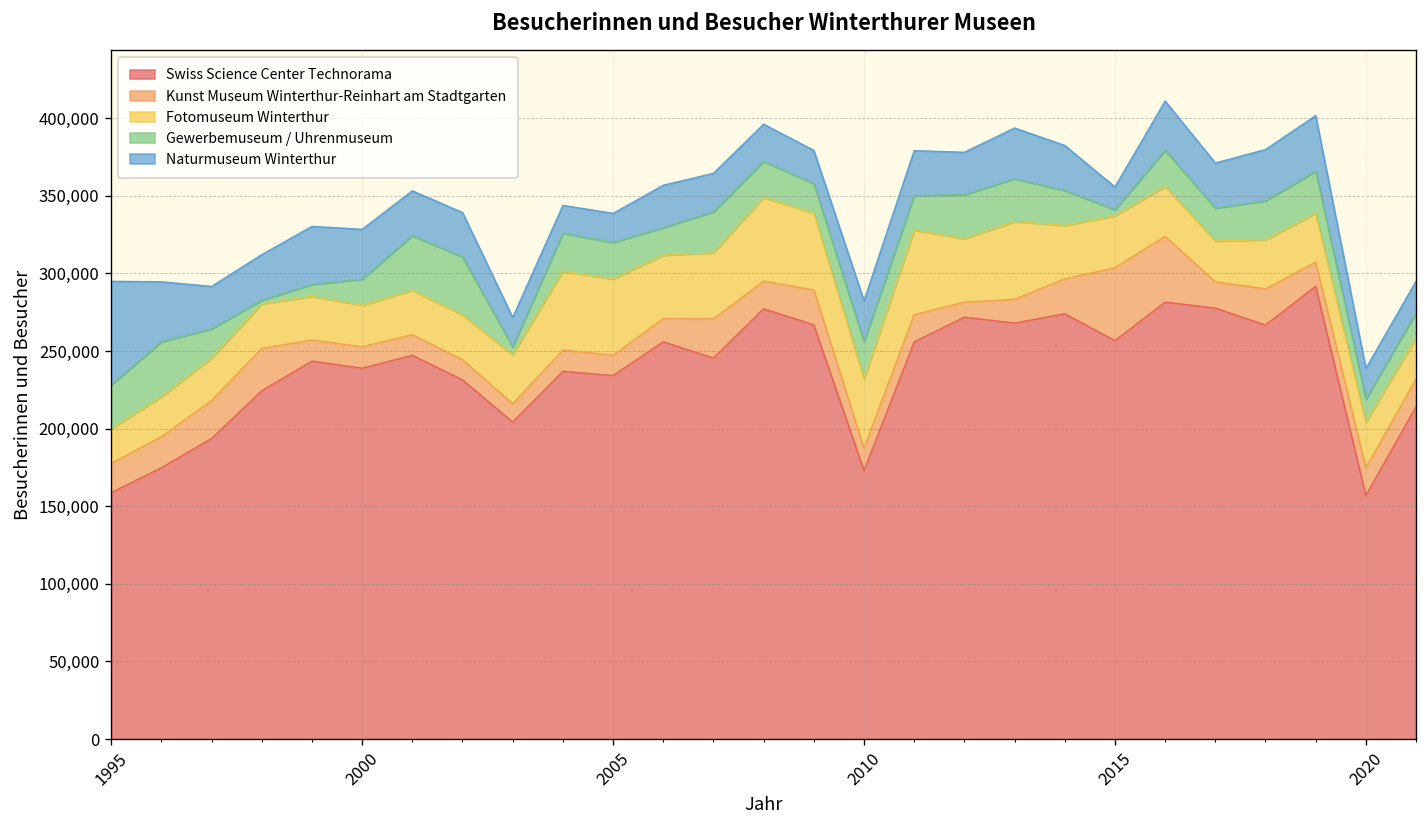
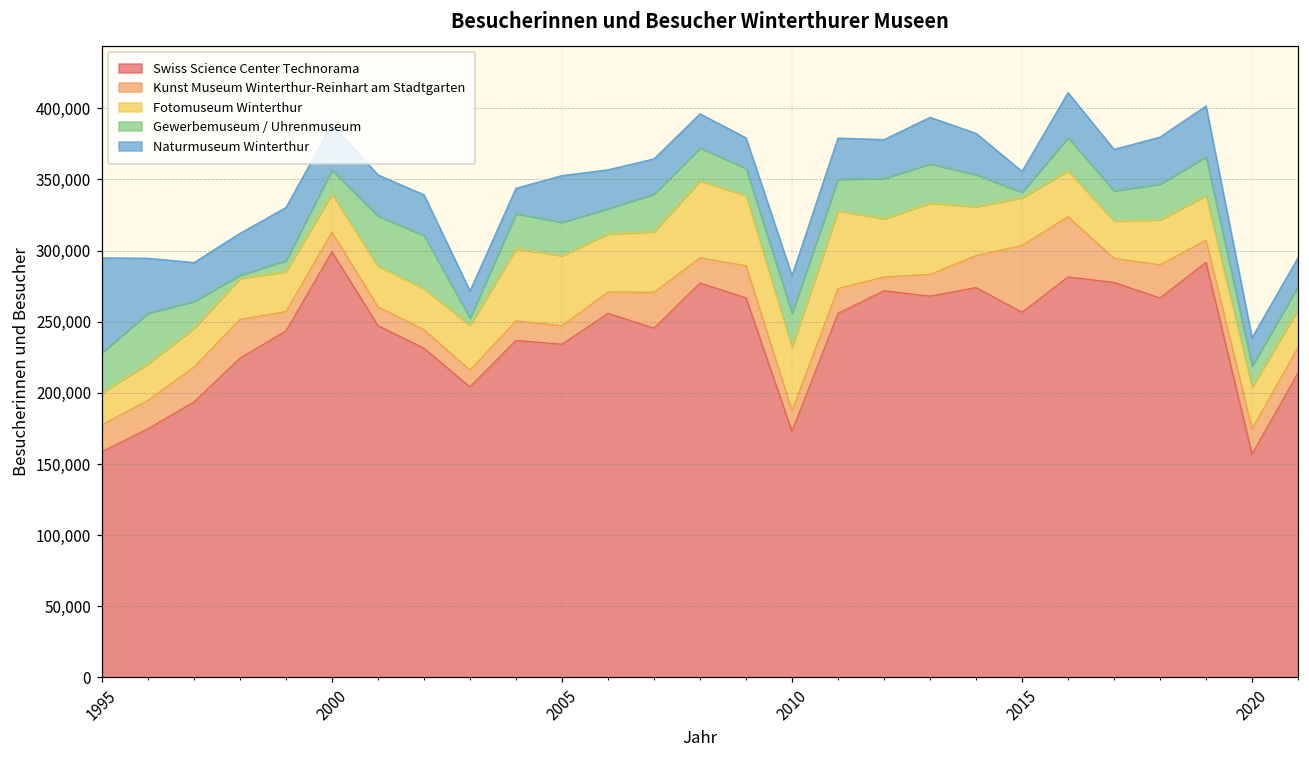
Swiss Science Center Technorama, 2000: 239,000 -> 299,000
Naturmuseum Winterthur, 2005: 19,000 -> 33,000
